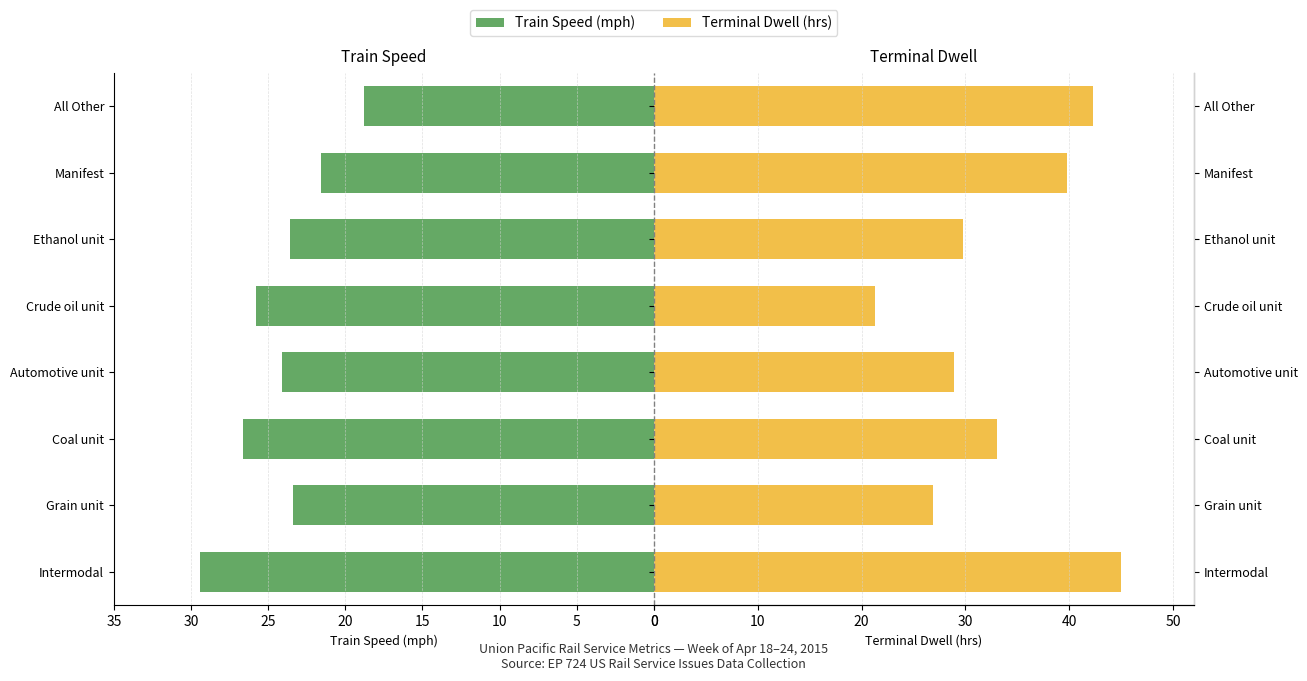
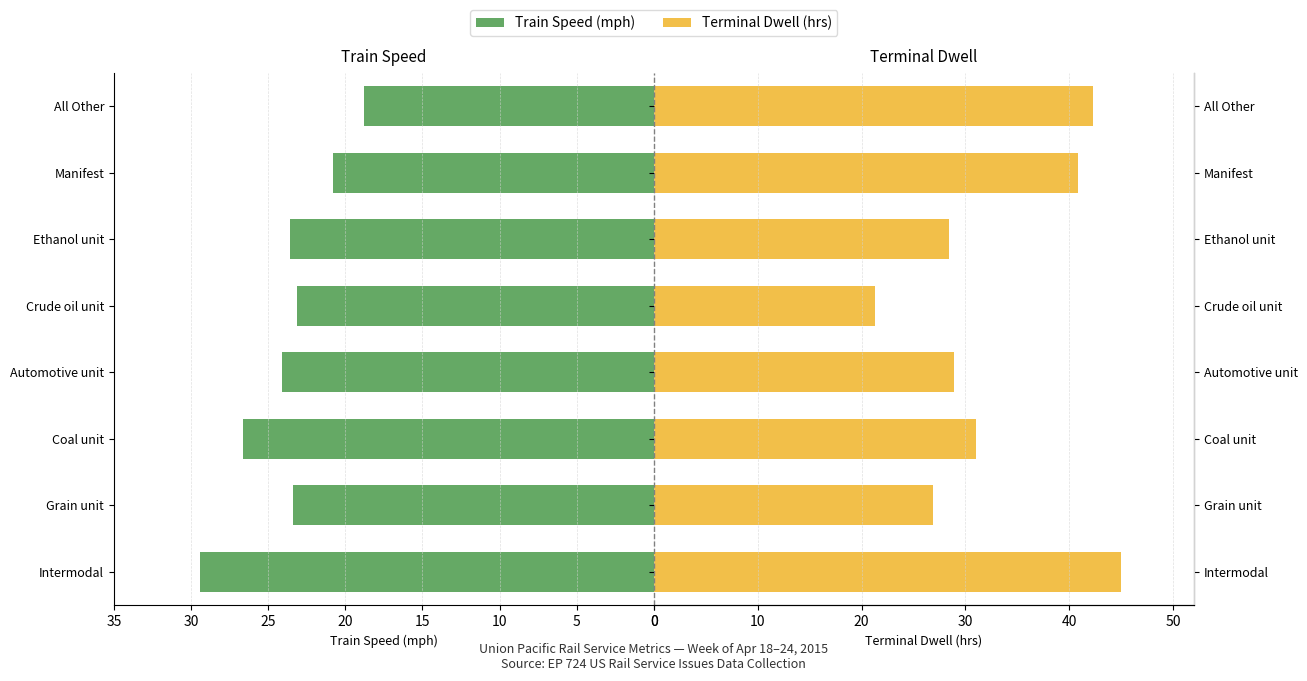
Train Speed, Manifest: 21.6 -> 20.8
Train Speed, Crude oil unit: 25.8 -> 23.1
Terminal Dwell, Manifest: 39.8 -> 40.8
Terminal Dwell, Ethanol unit: 29.8 -> 28.4
Terminal Dwell, Coal unit: 33 -> 31
